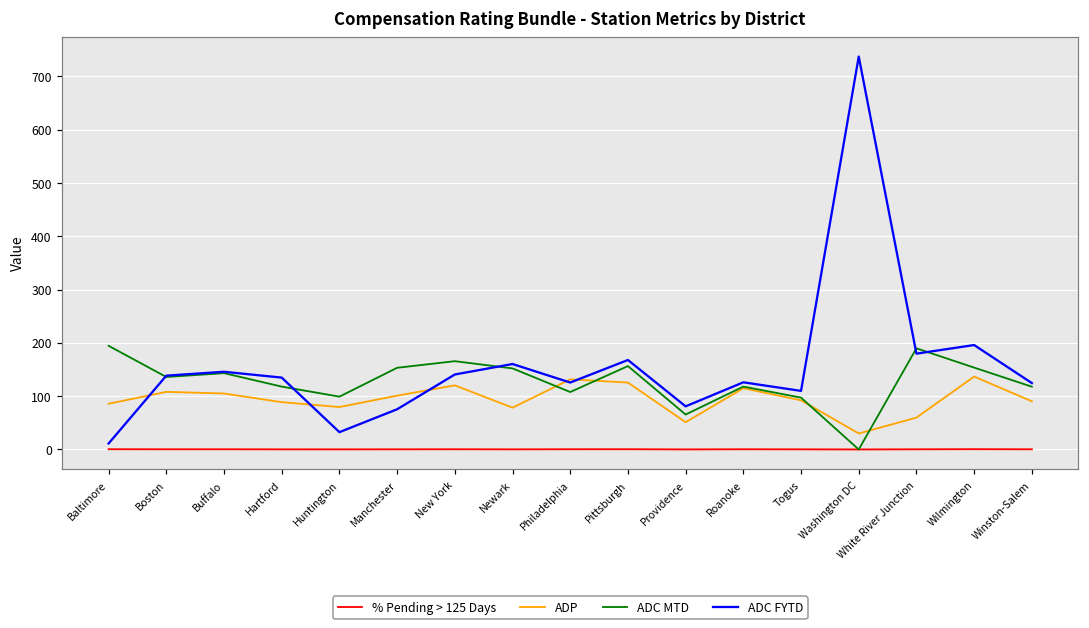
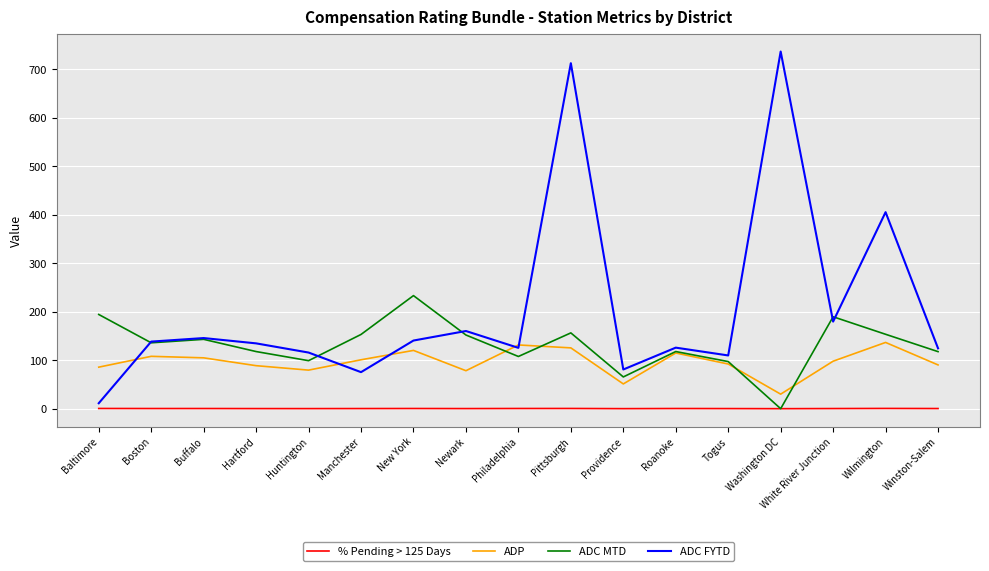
ADC FYTD, Huntington: 30 -> 120
ADC MTD, New York: 170 -> 230
ADC FYTD, Pittsburgh: 170 -> 710
ADP, White River Junction: 60 -> 100
ADC FYTD, Wilmington: 200 -> 410
